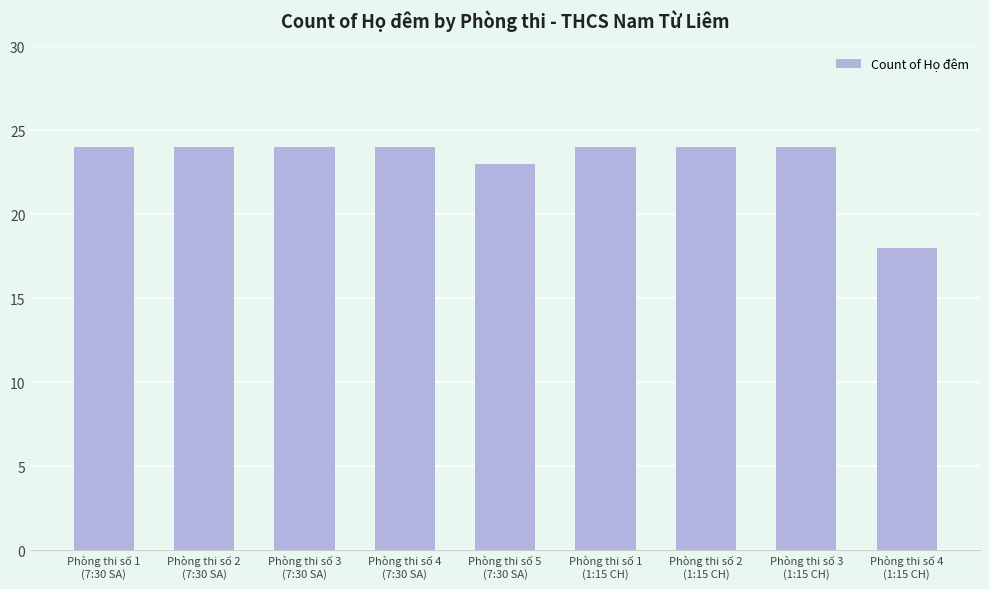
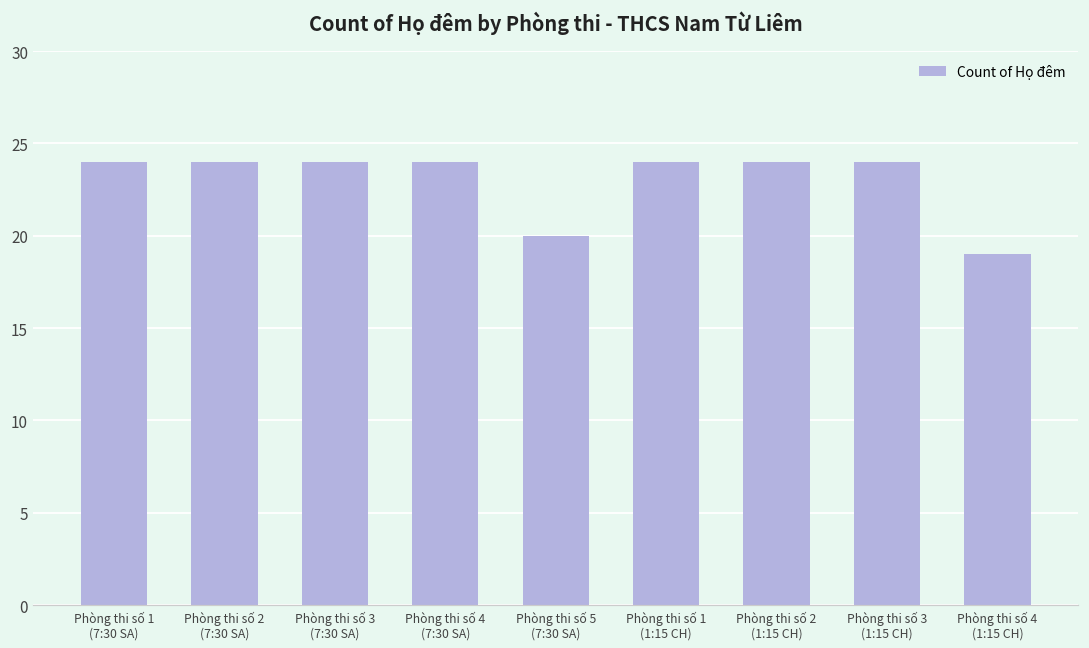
Phòng thi số 5 (7:30 SA): 23 -> 20
Phòng thi số 4 (1:15 CH): 18 -> 19
